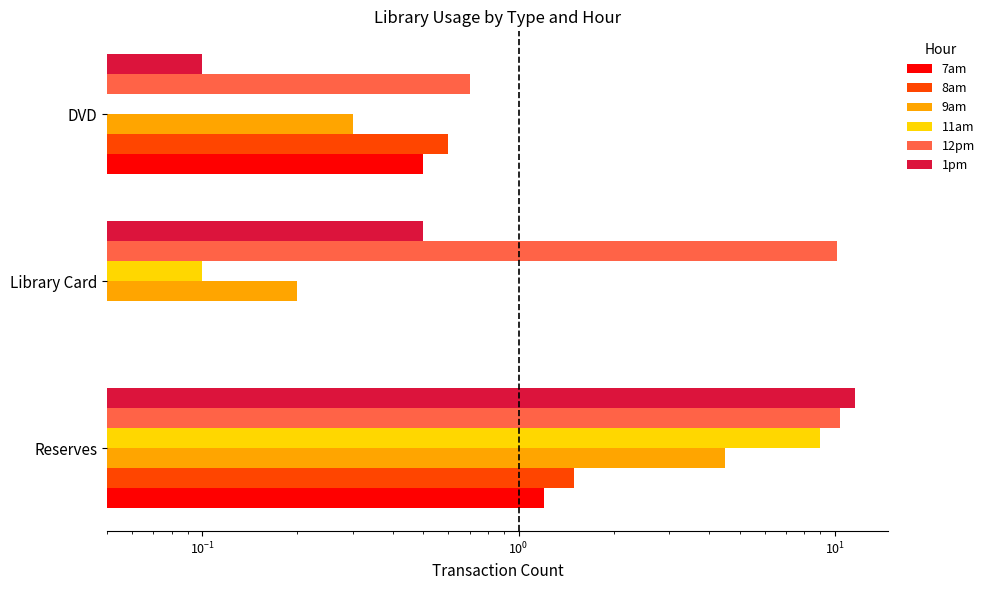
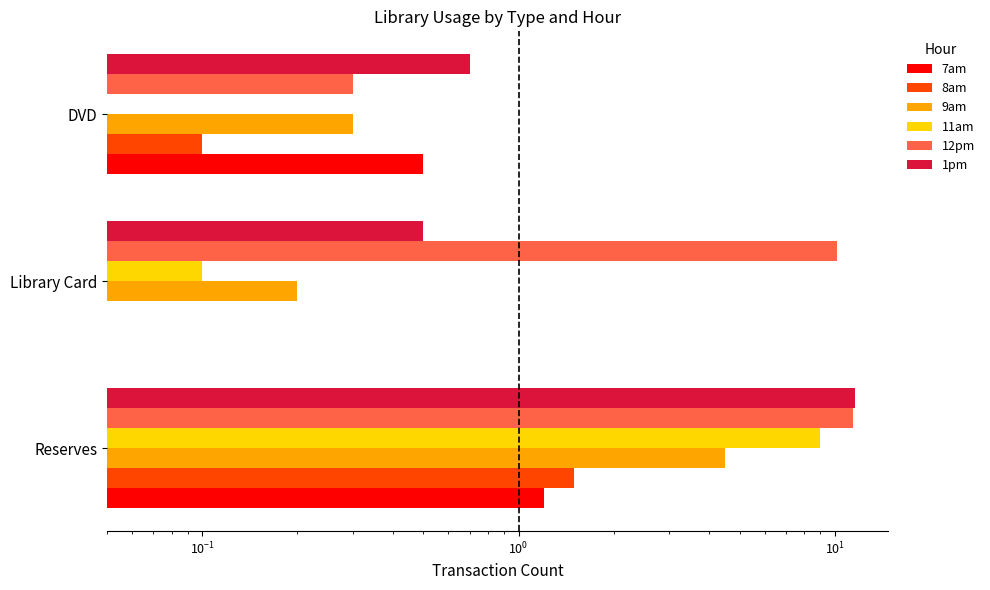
1pm, DVD: 0.1 -> 0.7
12pm, DVD: 0.7 -> 0.3
8am, DVD: 0.6 -> 0.1
12pm, Reserves: 10.4 -> 11.4
